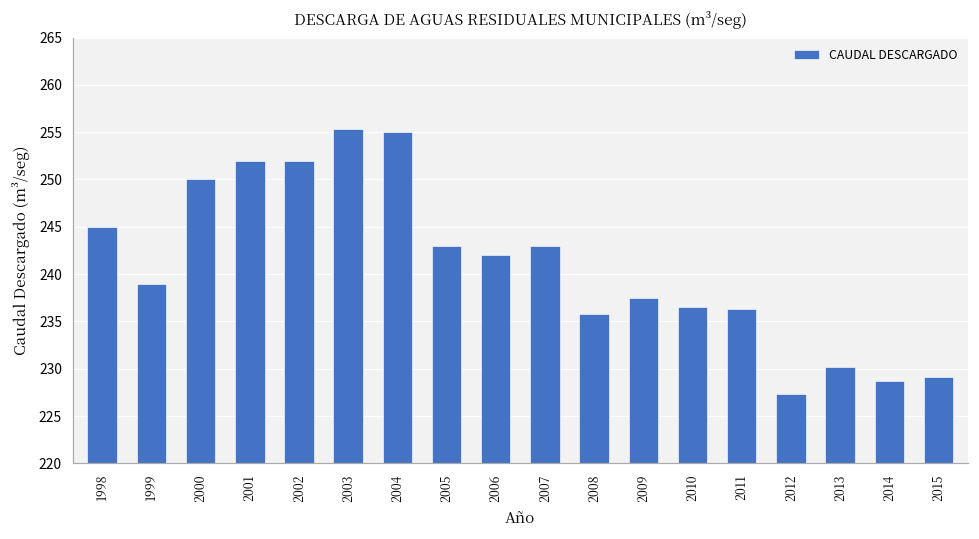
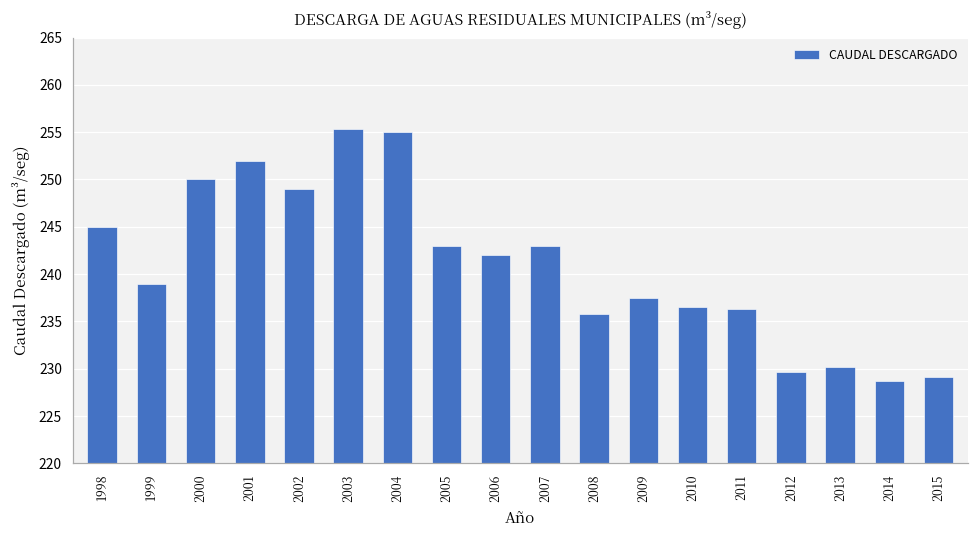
2002: 252 -> 249
2012: 227 -> 230
